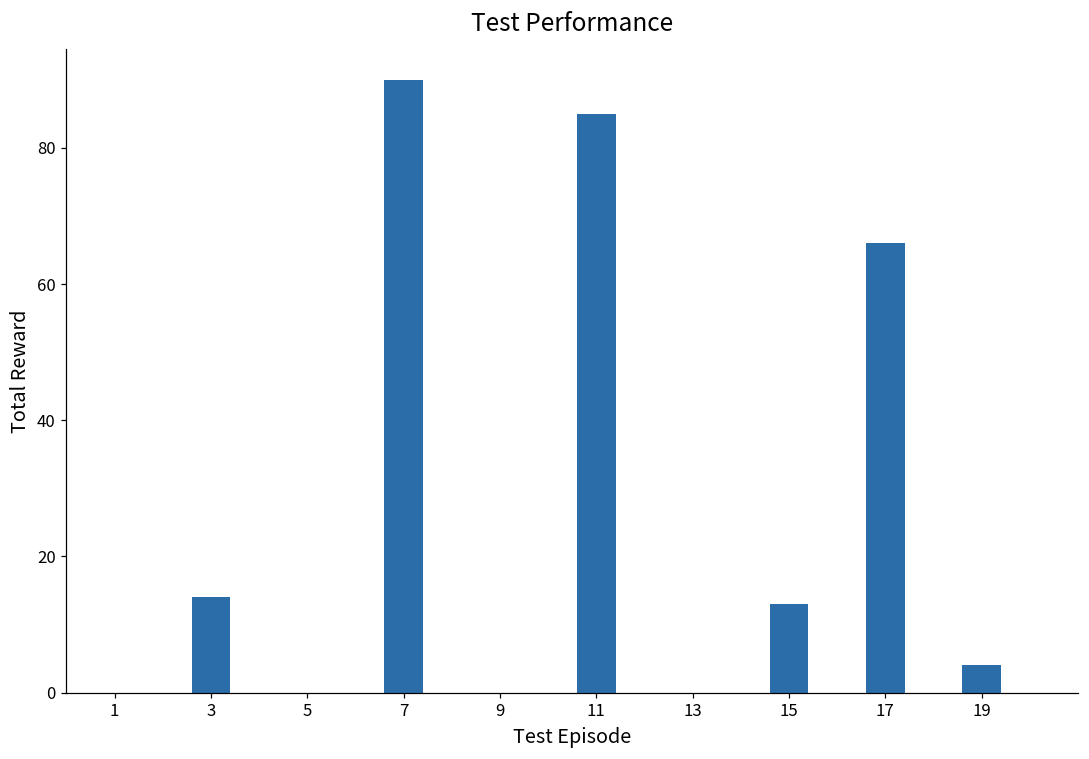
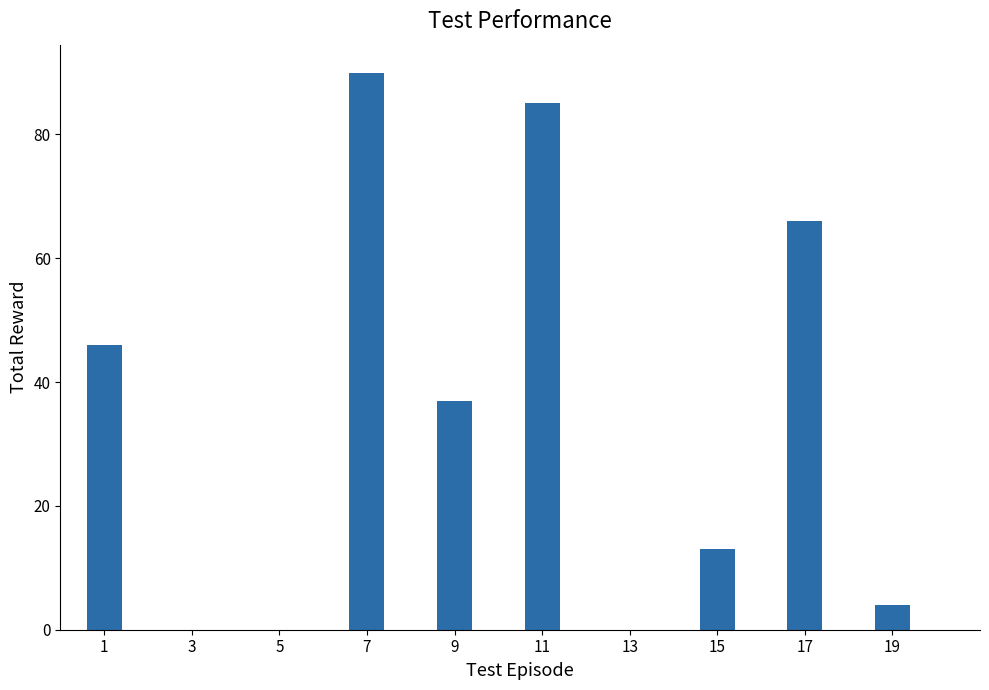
1: 0 -> 46
3: 14 -> 0
9: 0 -> 37
